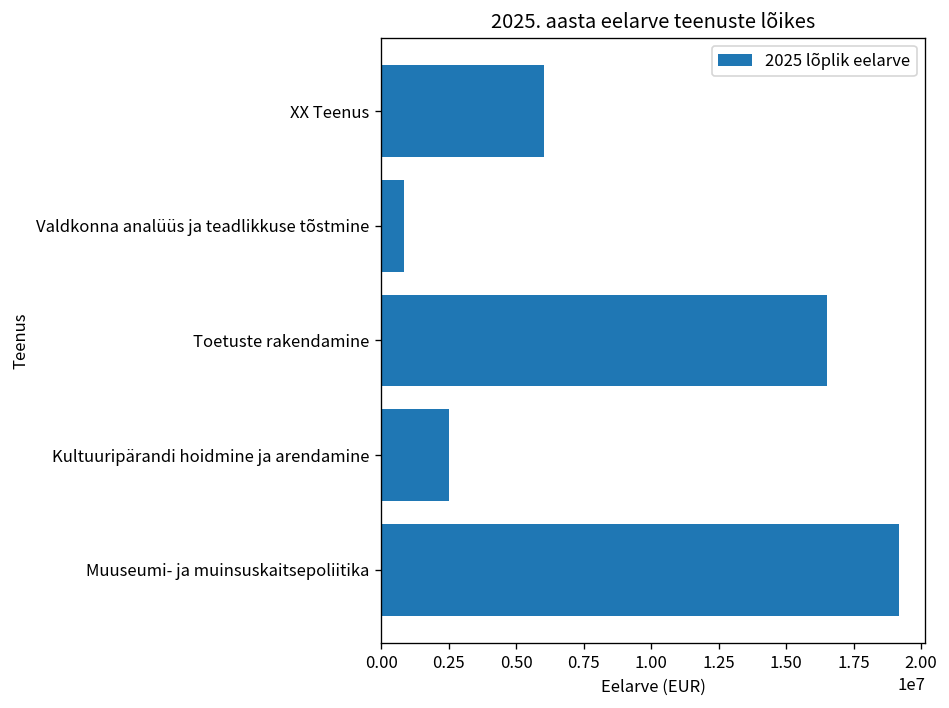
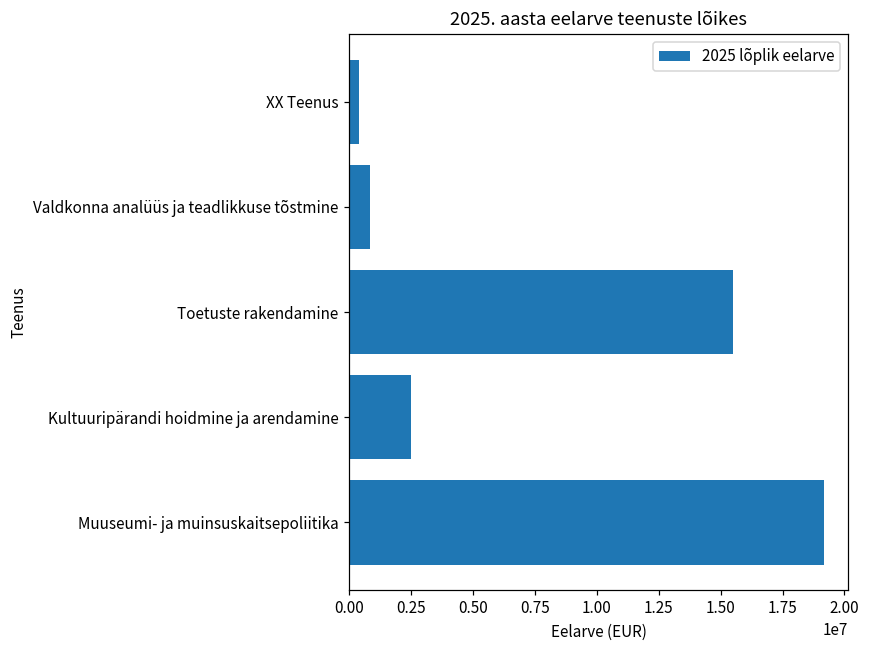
XX Teenus: 6000000 -> 400000
Toetuste rakendamine: 16500000 -> 15500000
